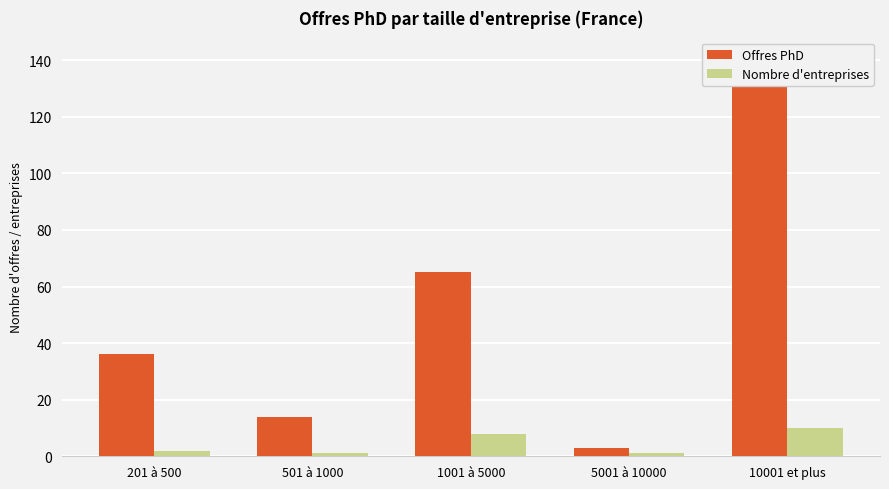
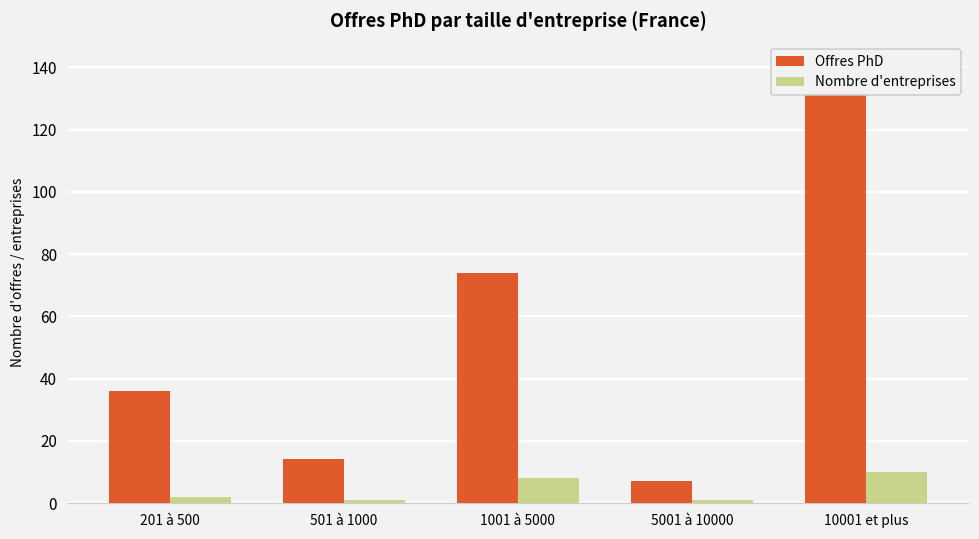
Offres PhD, 1001 à 5000: 65 -> 74
Offres PhD, 5001 à 10000: 3 -> 7
